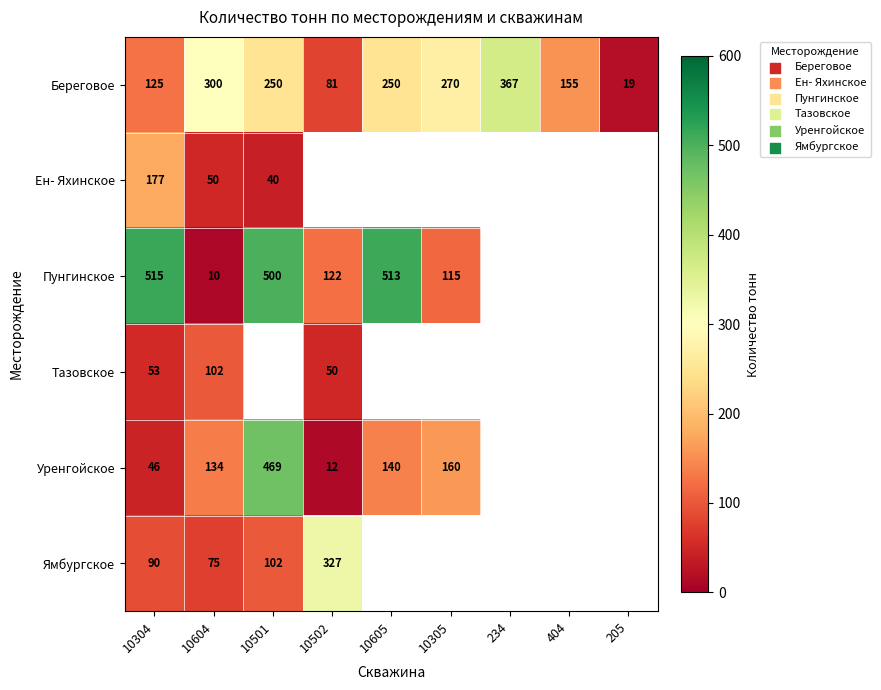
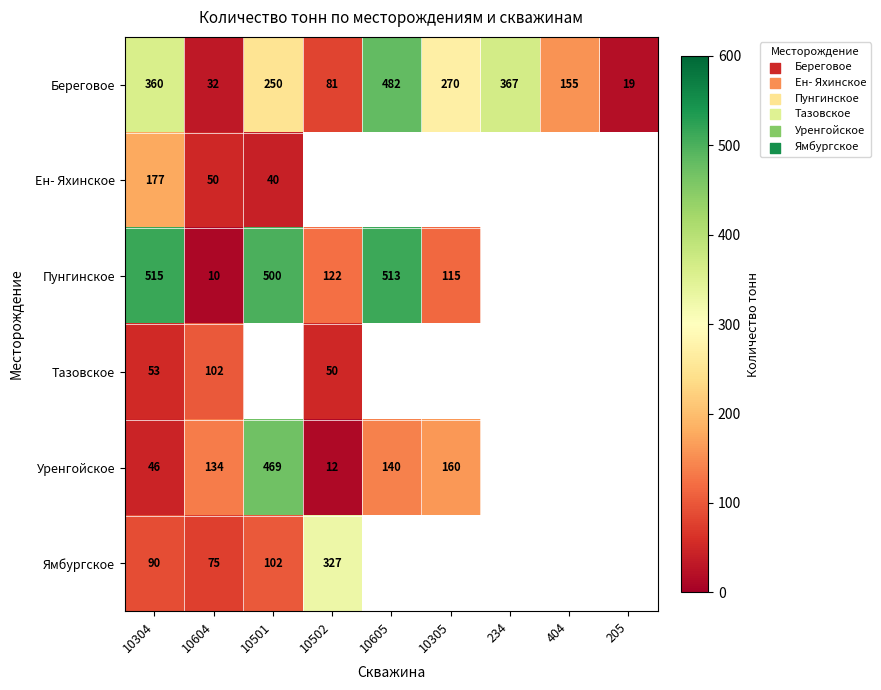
Береговое, 10304: 125 -> 360
Береговое, 10604: 300 -> 32
Береговое, 10605: 250 -> 482
